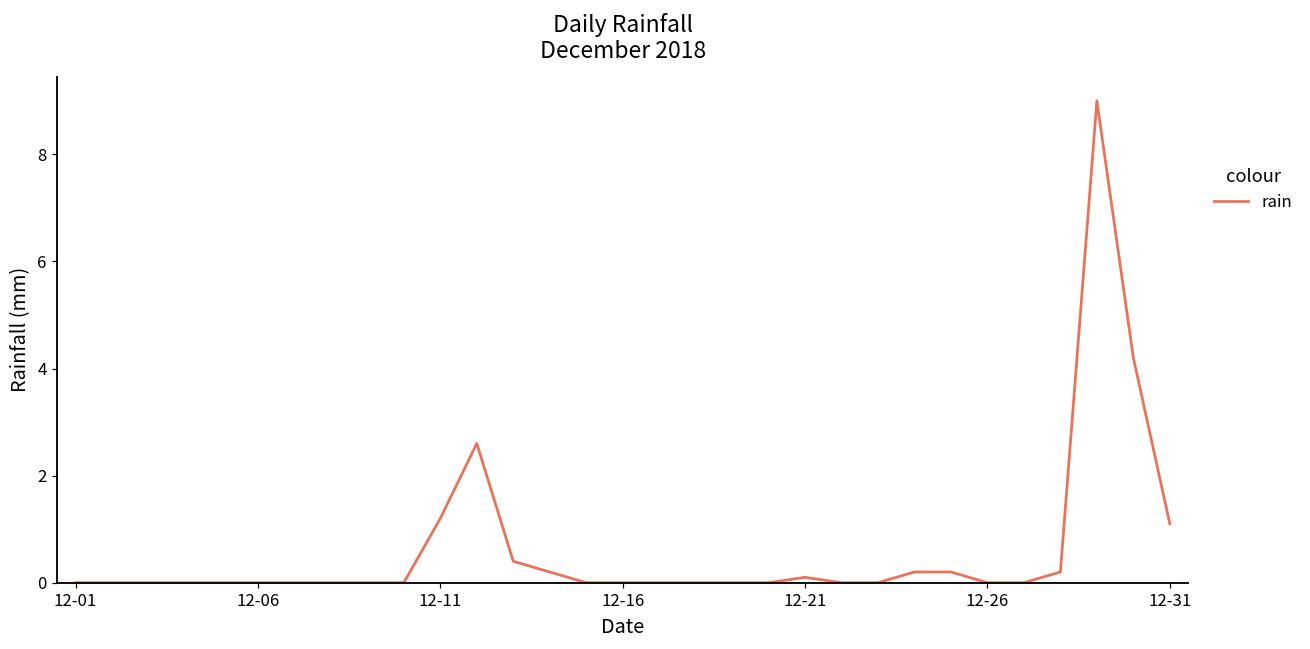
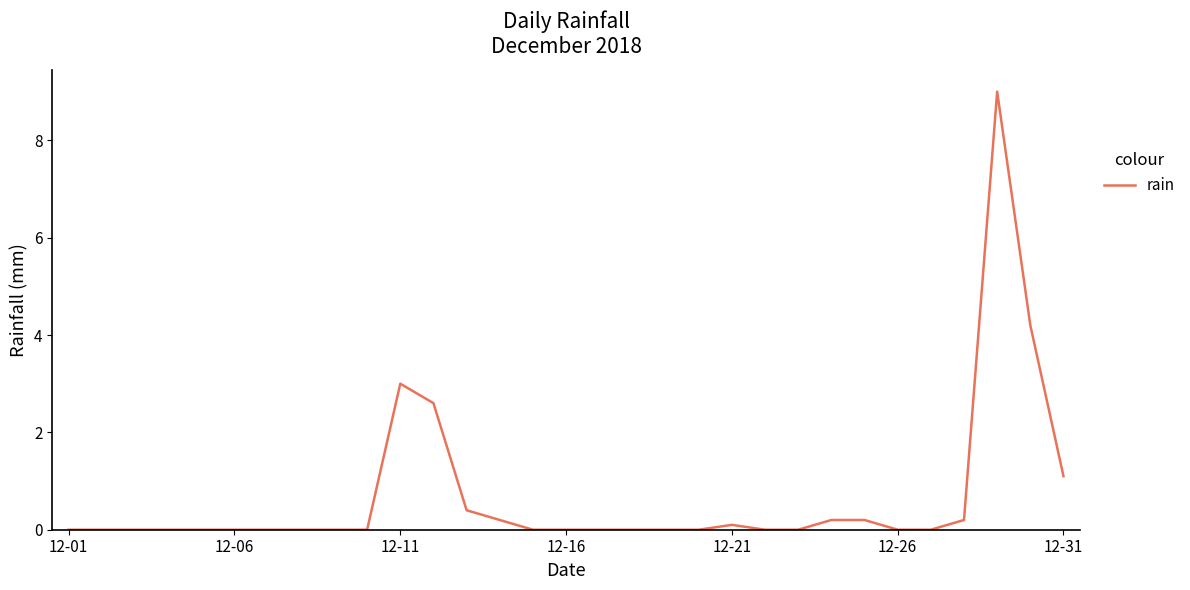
12-11: 1.2 -> 3.0
